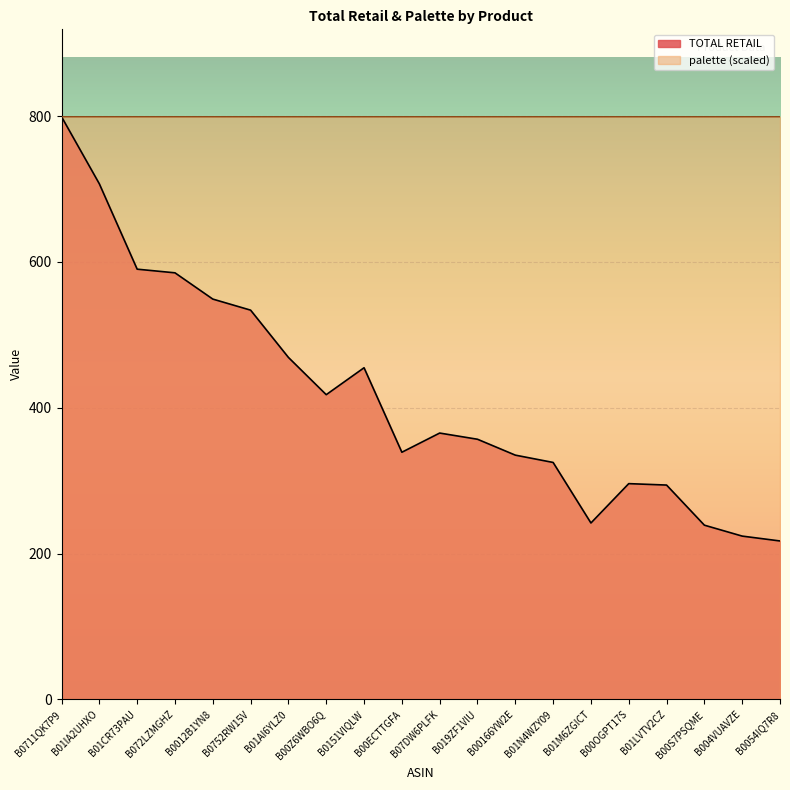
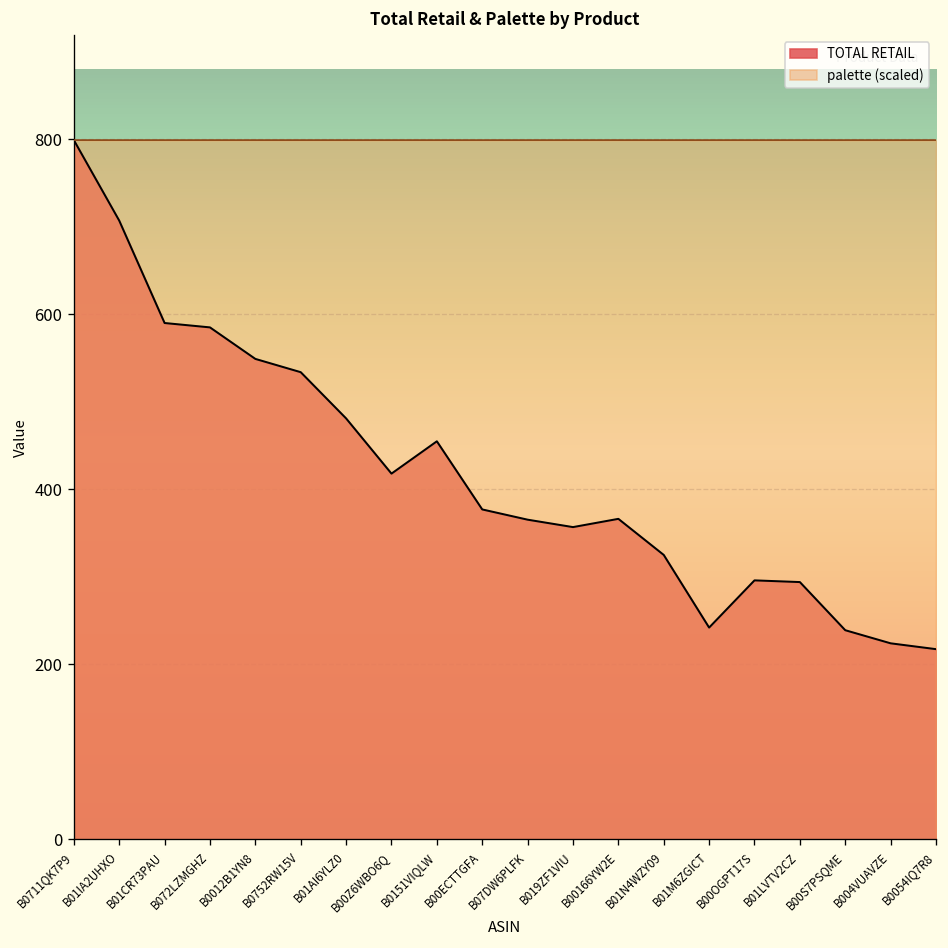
TOTAL RETAIL, B01AI6YLZ0: 470 -> 480
TOTAL RETAIL, B00ECTTGFA: 340 -> 380
TOTAL RETAIL, B00166YW2E: 340 -> 370
